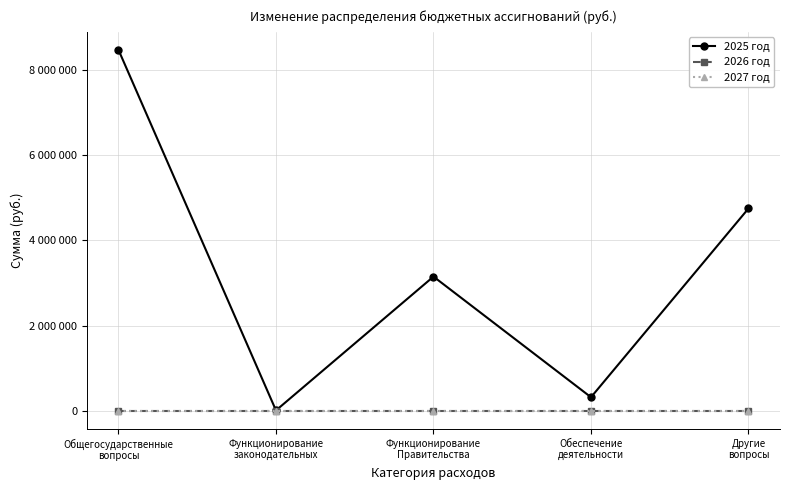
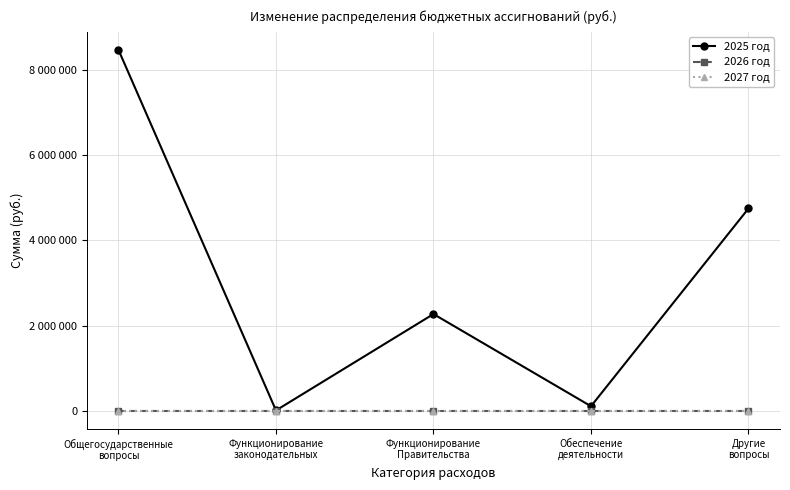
2025 год, Функционирование Правительства: 3200000 -> 2300000
2025 год, Обеспечение деятельности: 300000 -> 100000
